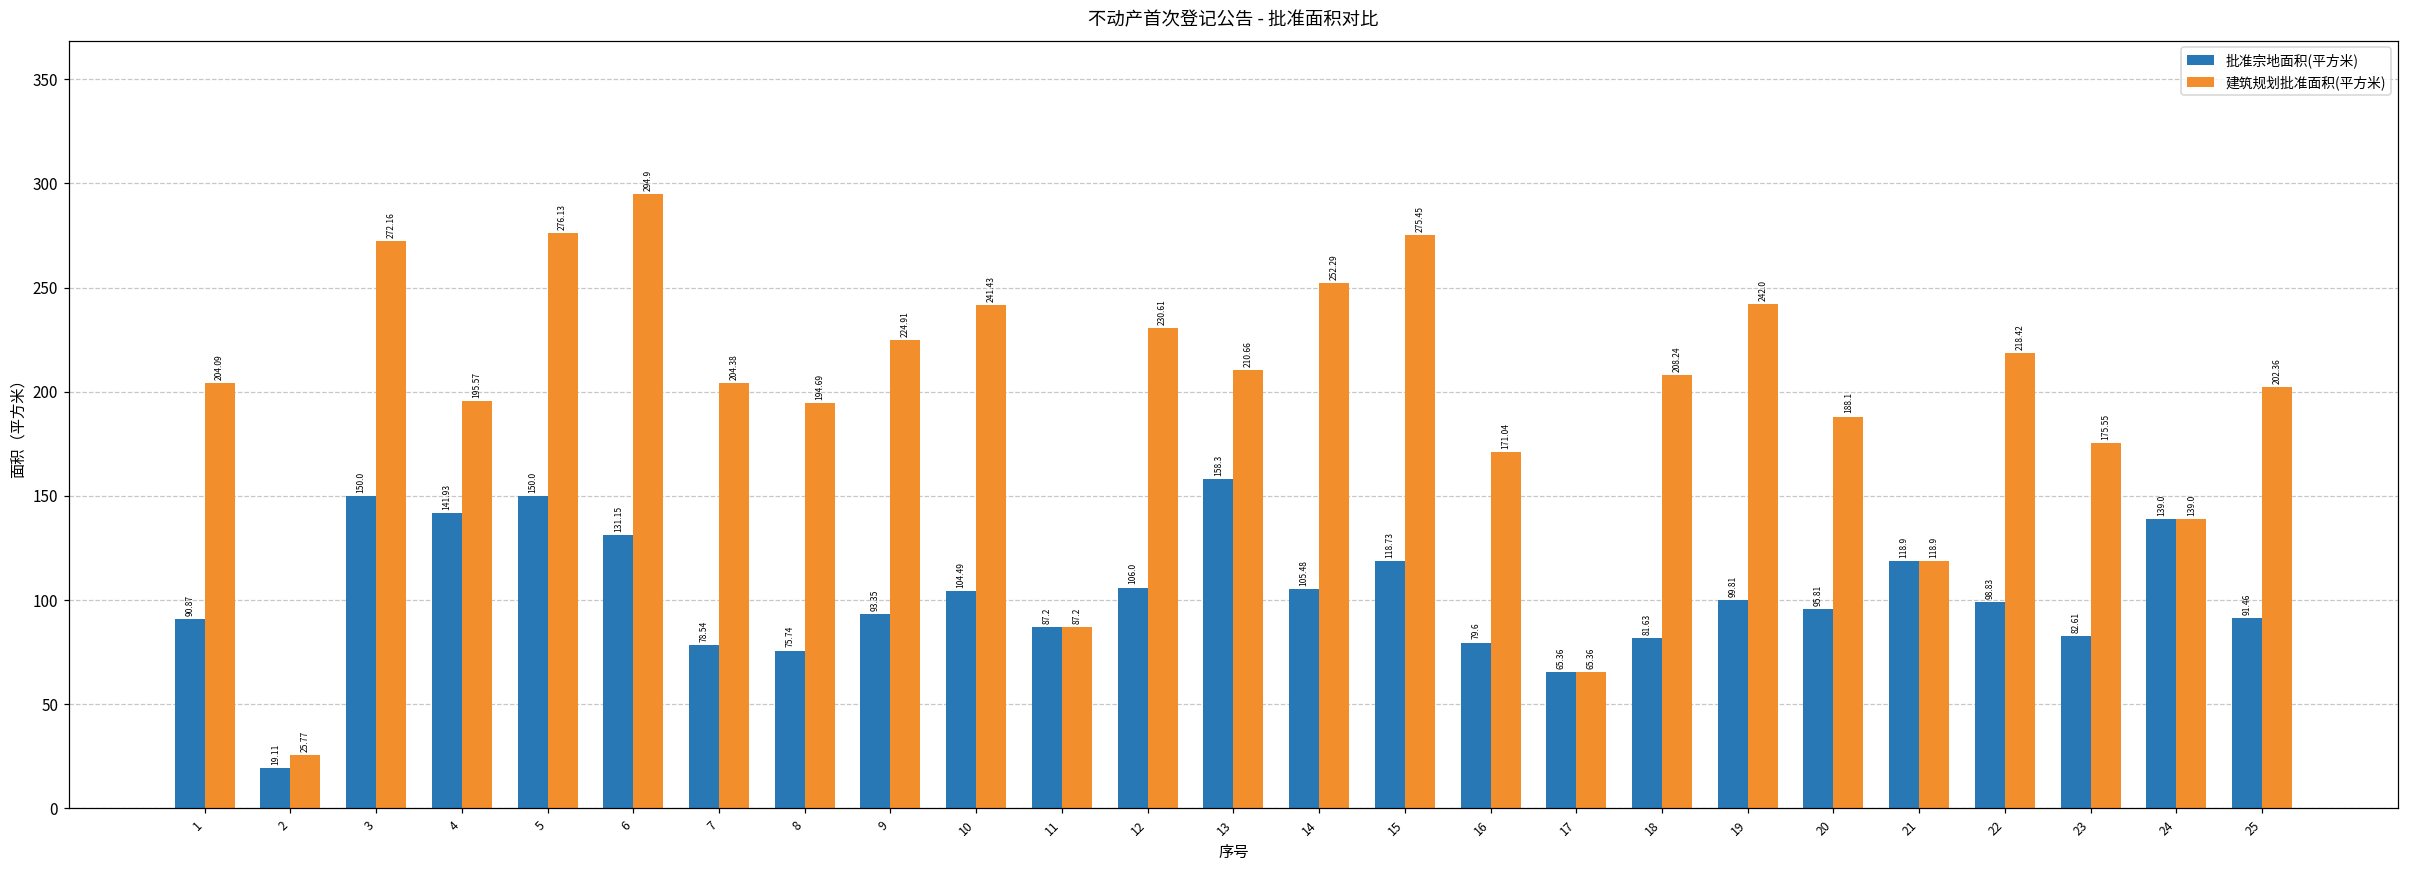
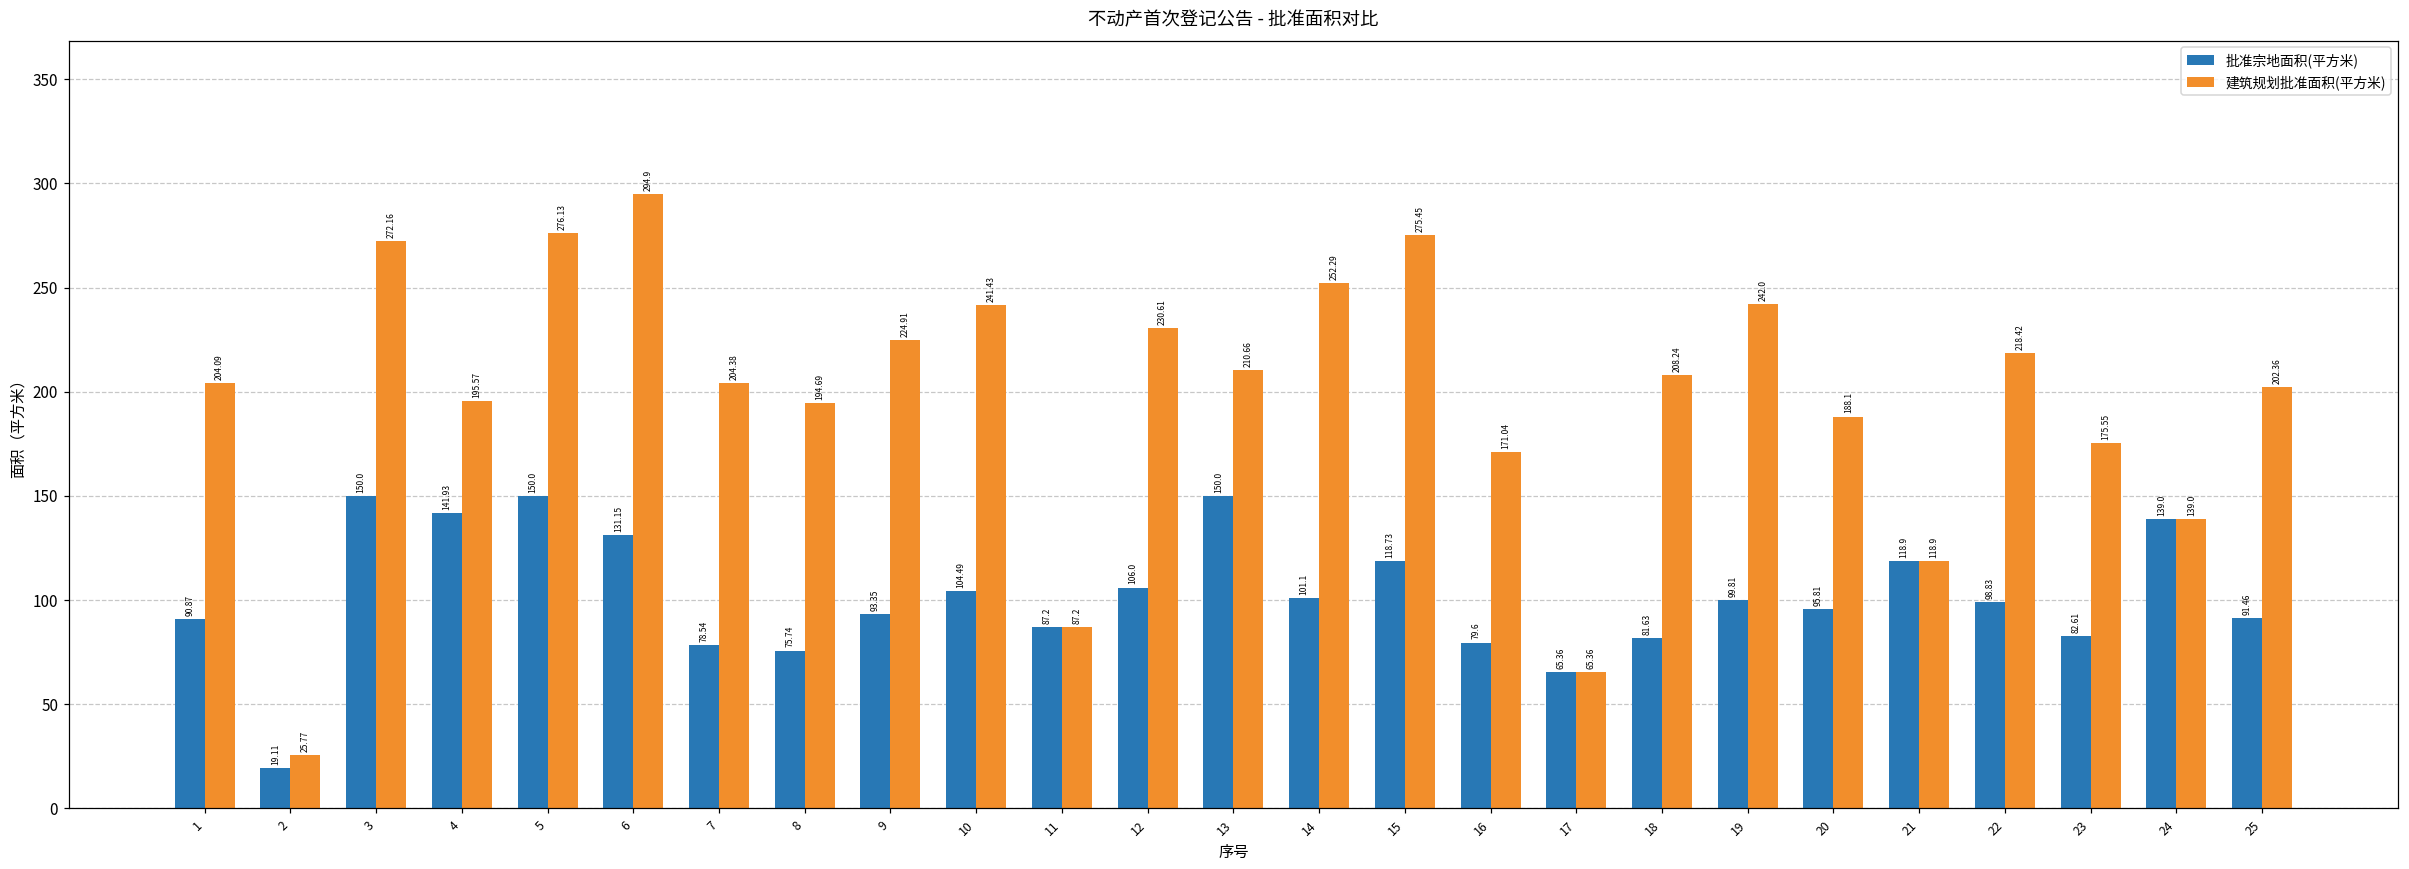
批准宗地面积(平方米), 13: 158.3 -> 150.0
批准宗地面积(平方米), 14: 105.48 -> 101.1
